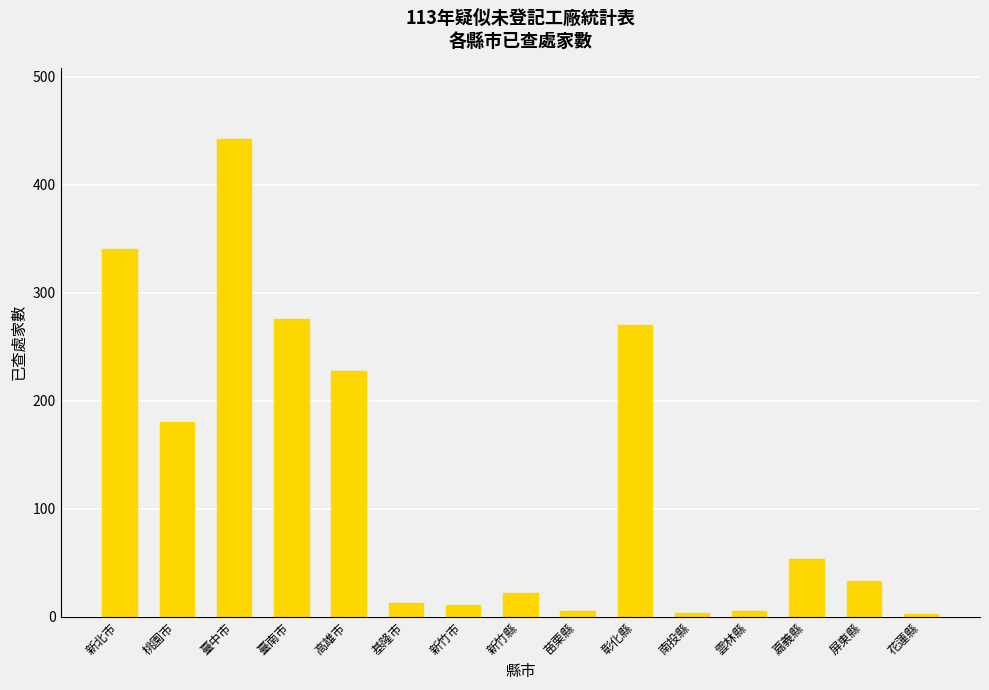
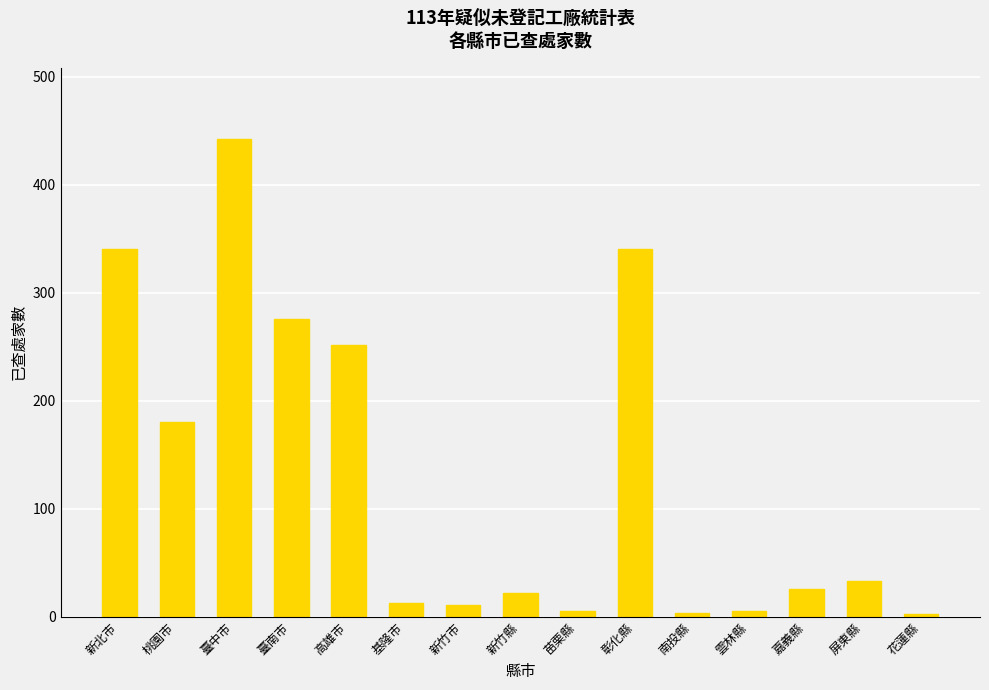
高雄市: 228 -> 252
彰化縣: 270 -> 341
嘉義縣: 54 -> 26
